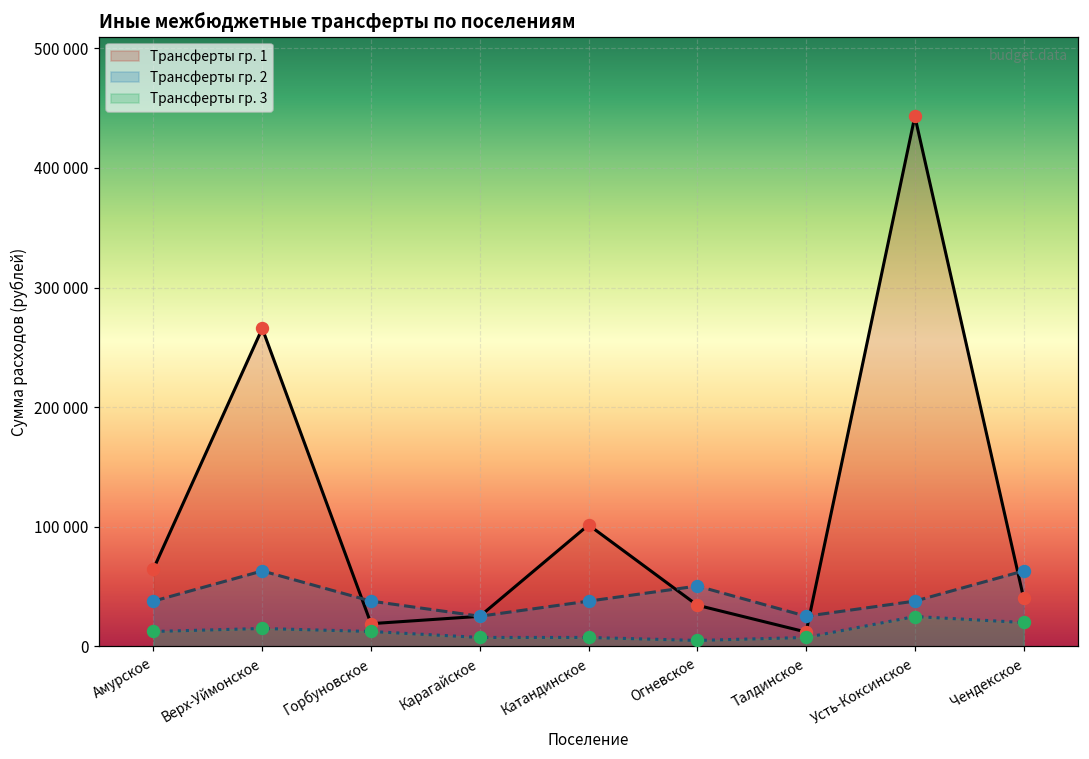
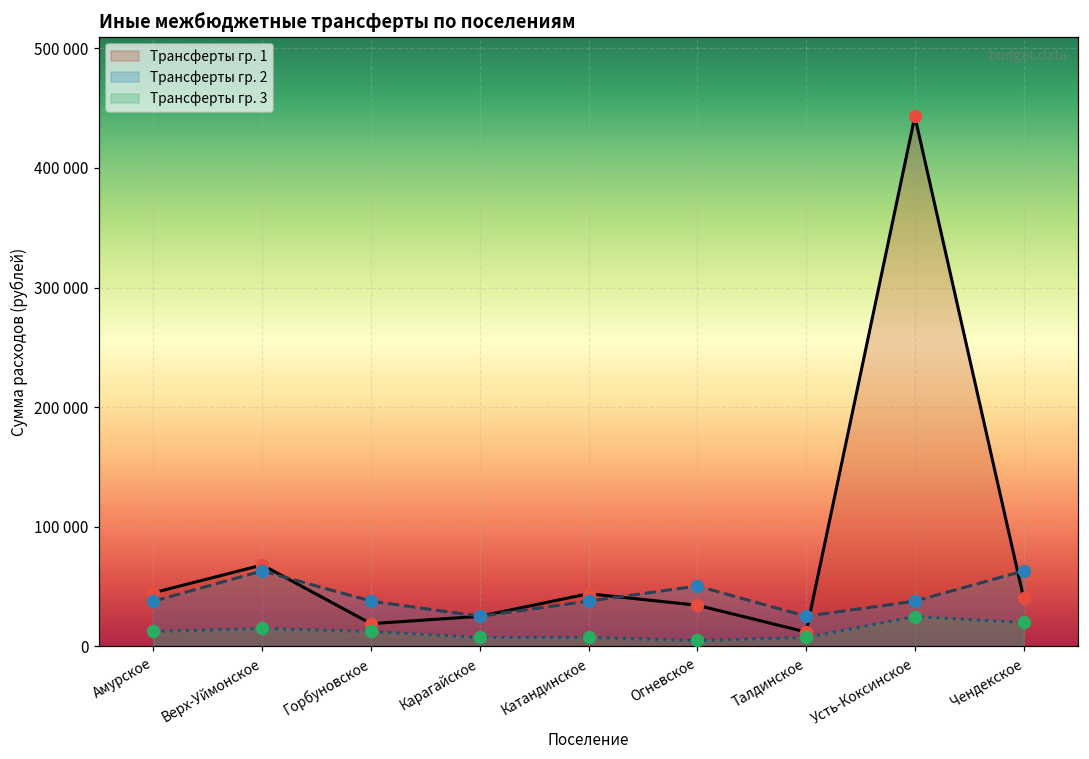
Трансферты гр. 1, Амурское: 65000 -> 45000
Трансферты гр. 1, Верх-Уймонское: 266000 -> 68000
Трансферты гр. 1, Катандинское: 102000 -> 44000
